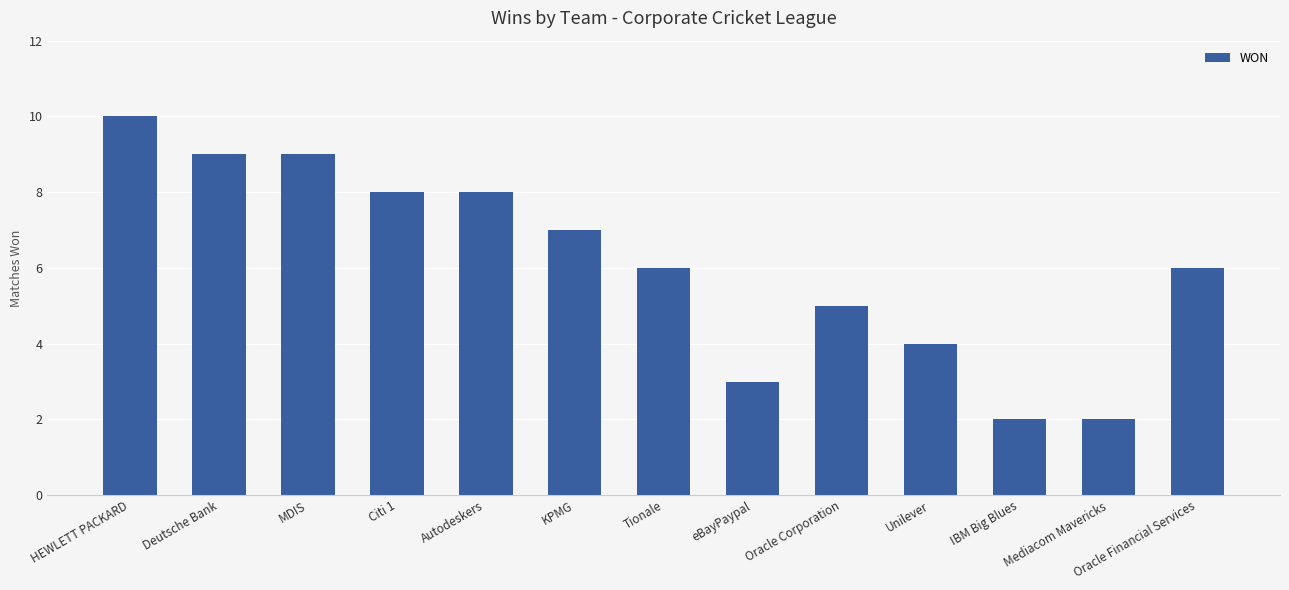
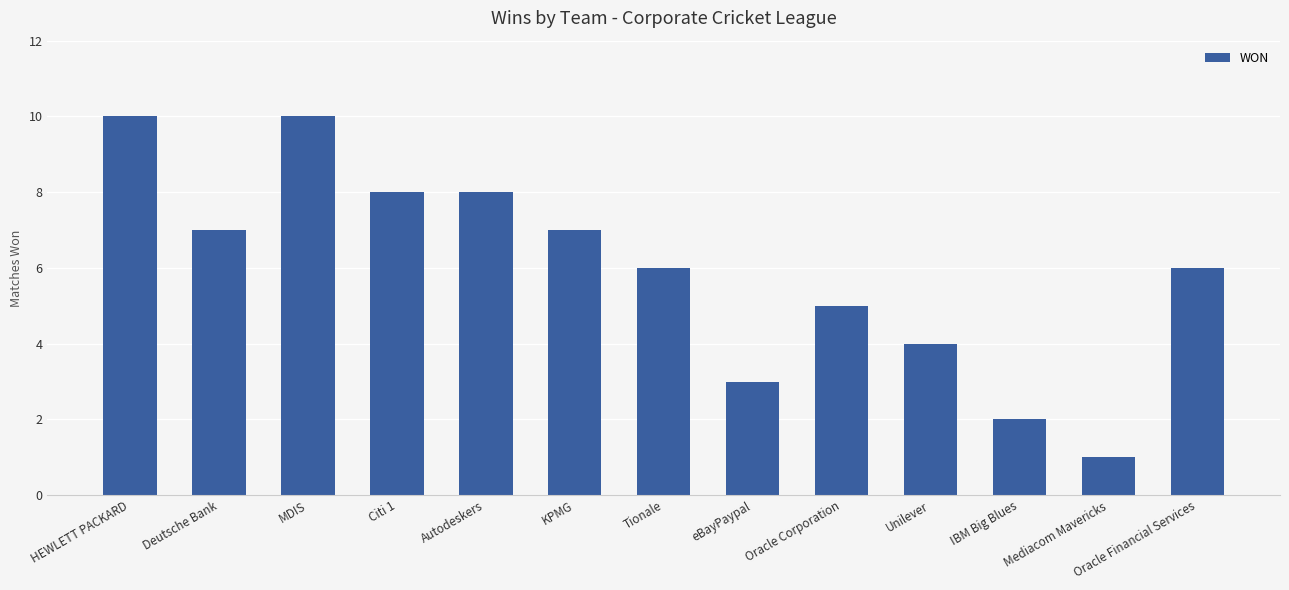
Deutsche Bank: 9 -> 7
MDIS: 9 -> 10
Mediacom Mavericks: 2 -> 1
